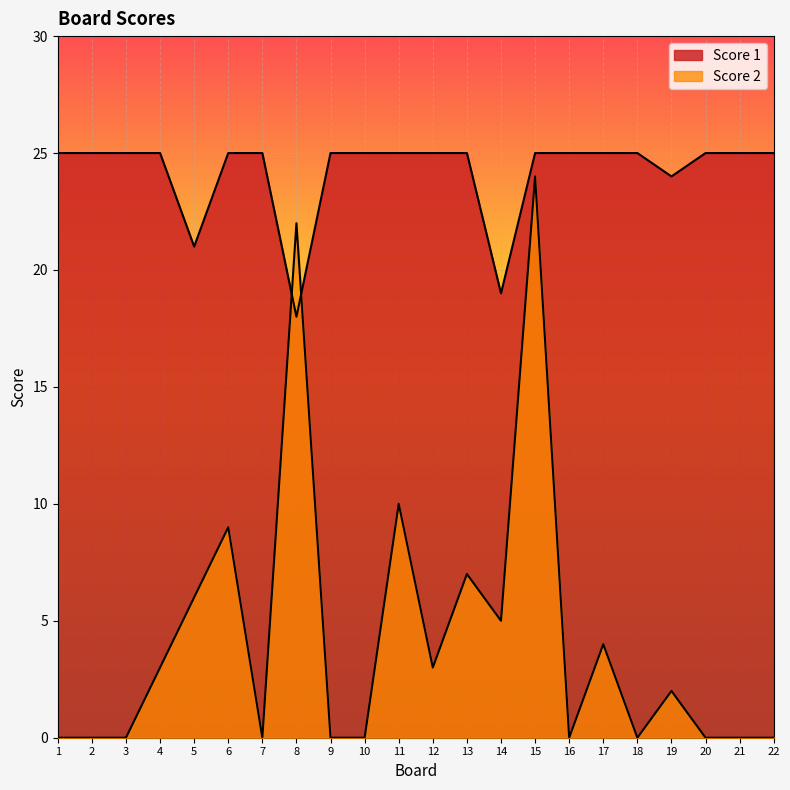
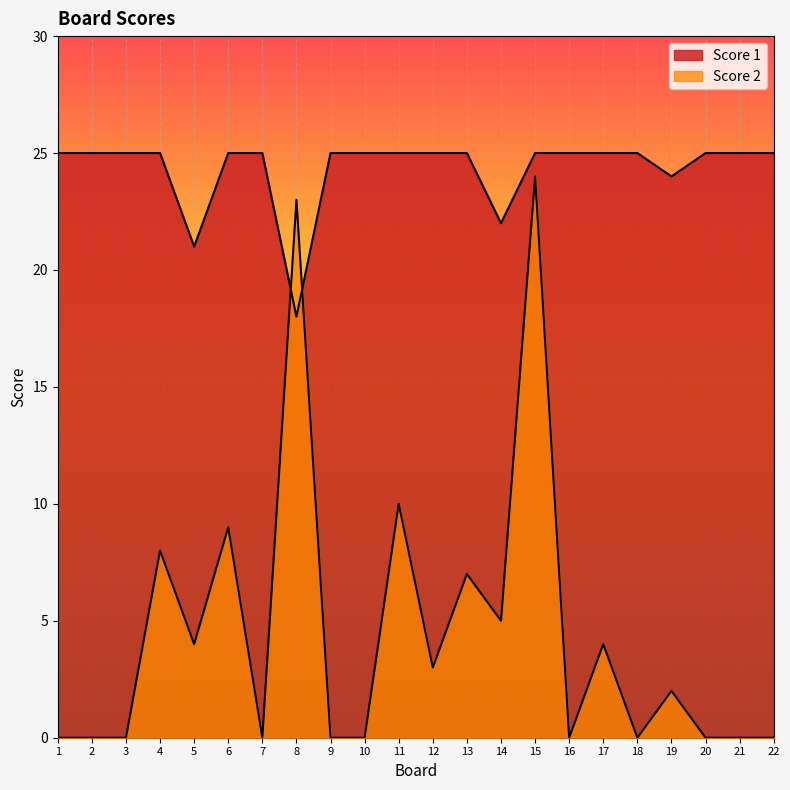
Score 2, 4: 3 -> 8
Score 2, 5: 6 -> 4
Score 2, 8: 22 -> 23
Score 1, 14: 19 -> 22
